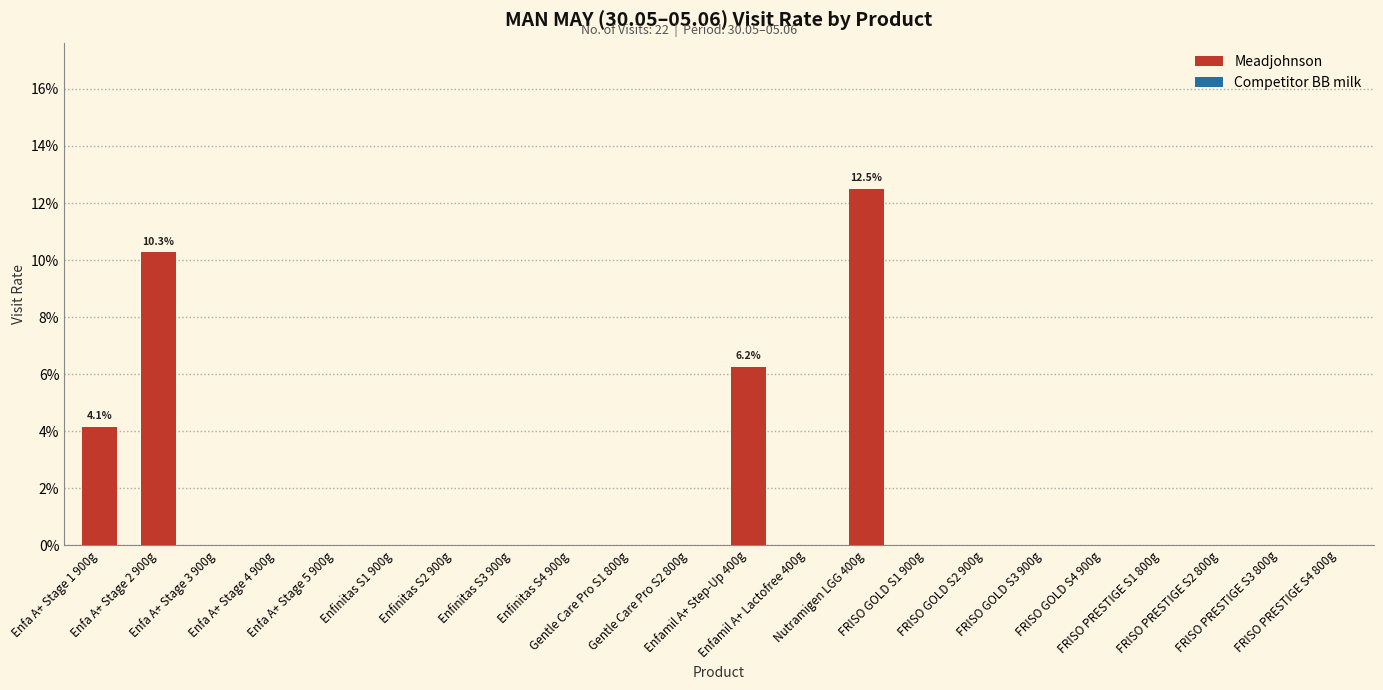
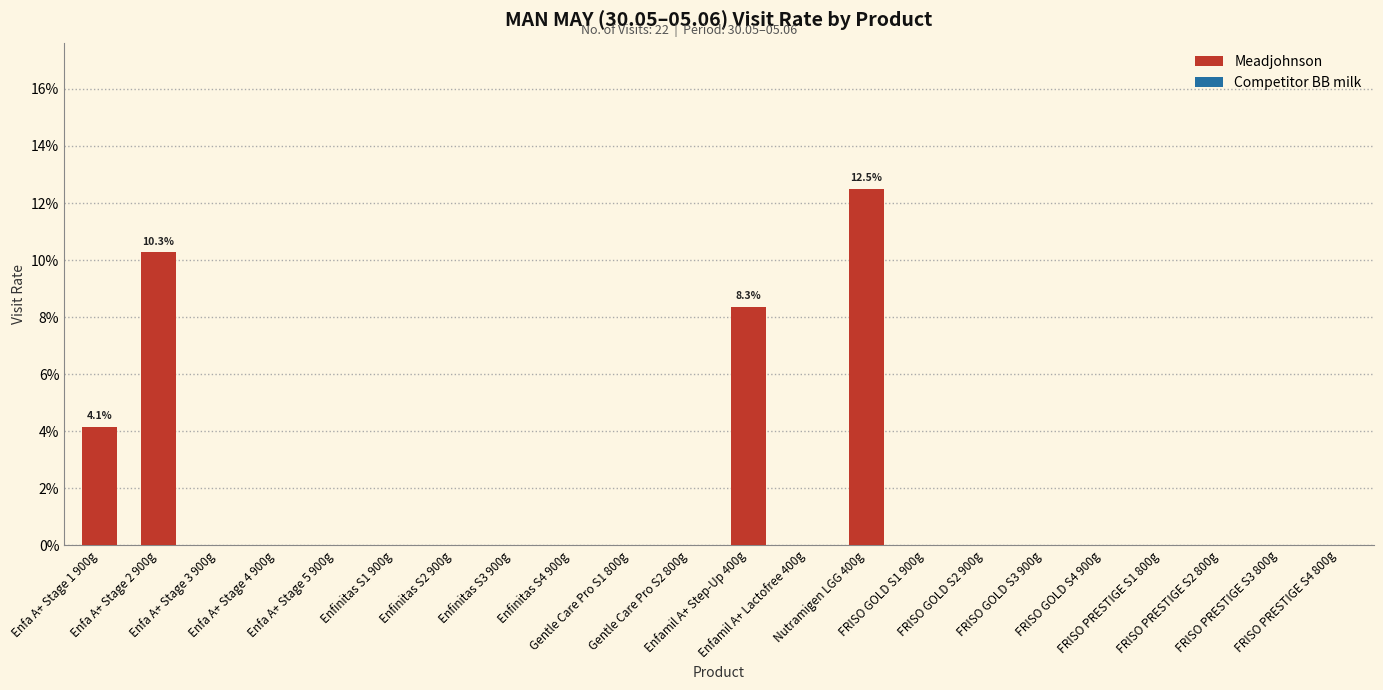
Enfamil A+ Step-Up 400g: 6.2% -> 8.3%
